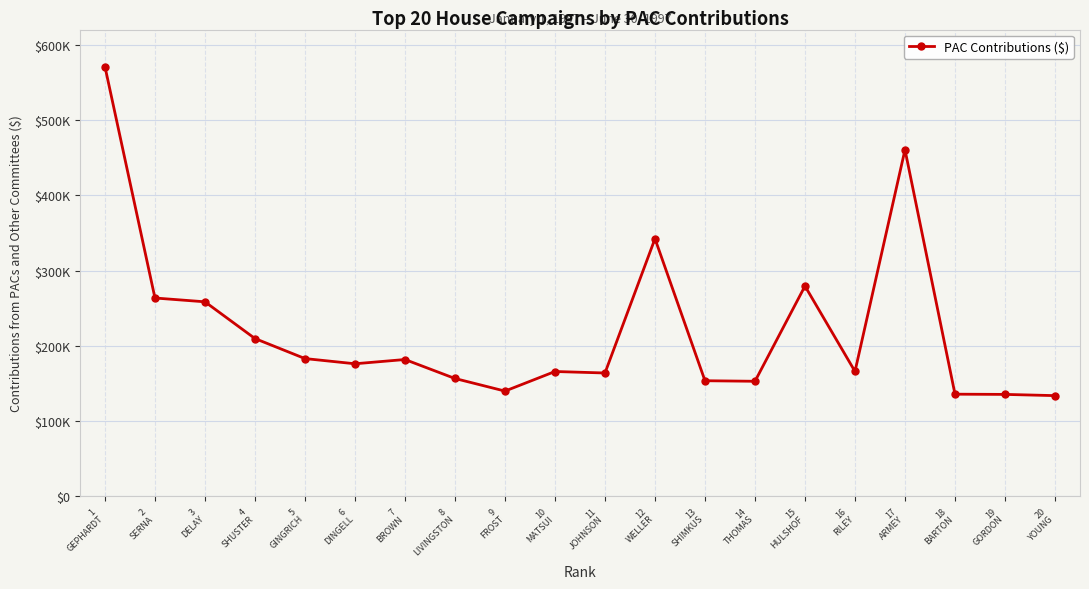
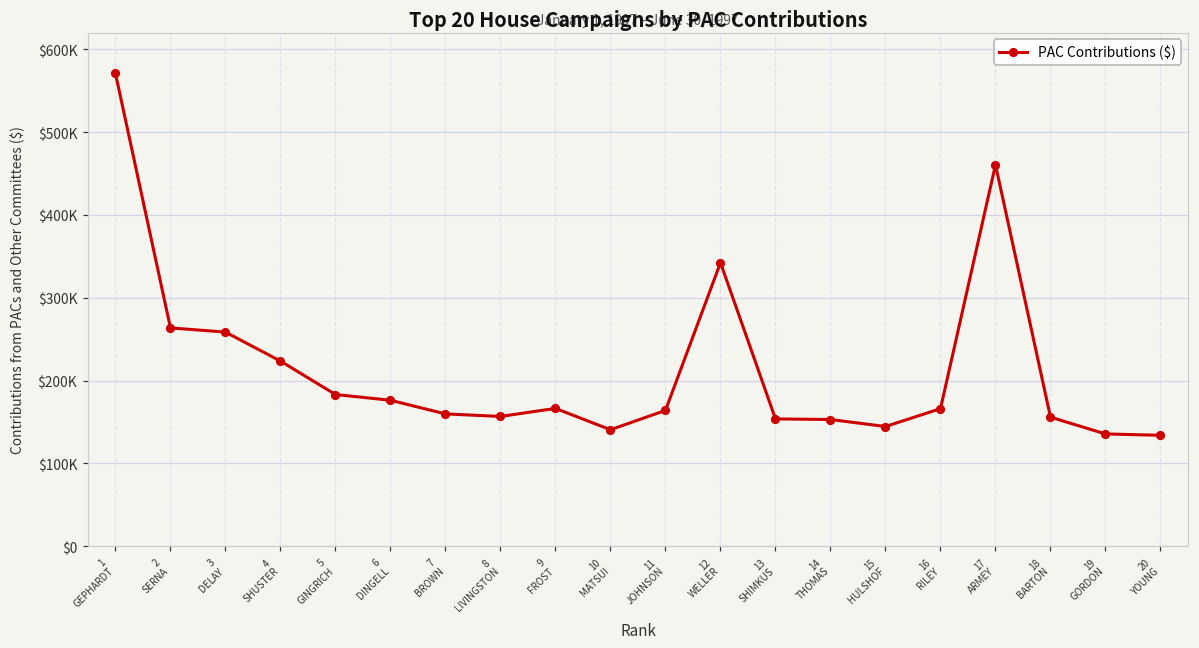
4 SHUSTER: $210000 -> $220000
7 BROWN: $180000 -> $160000
9 FROST: $140000 -> $170000
10 MATSUI: $170000 -> $140000
15 HULSHOF: $280000 -> $140000
18 BARTON: $140000 -> $160000
